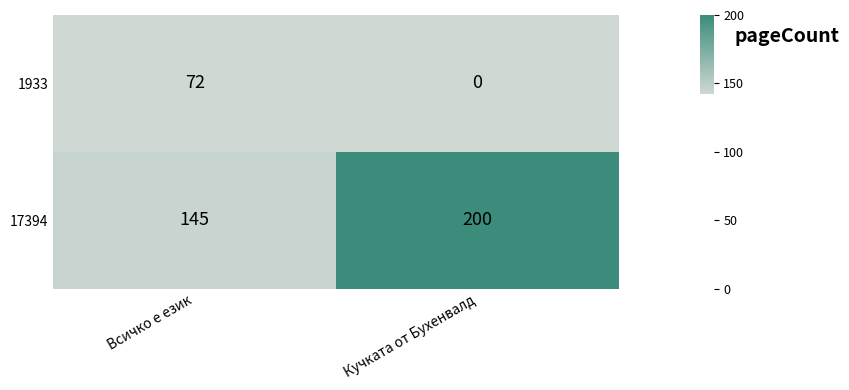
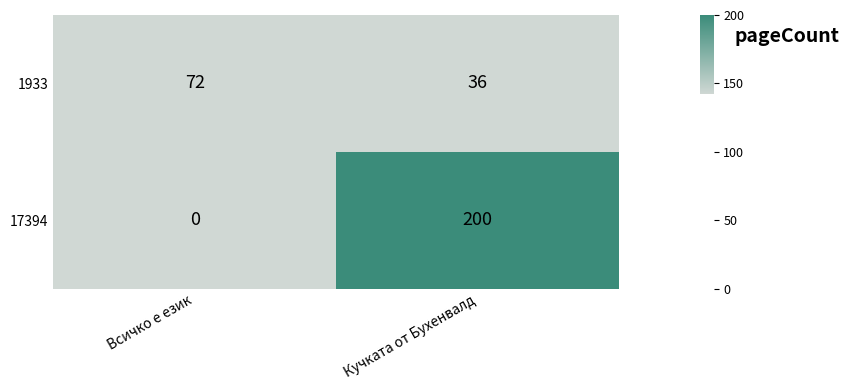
1933, Кучката от Бухенвалд: 0 -> 36
17394, Всичко е език: 145 -> 0
